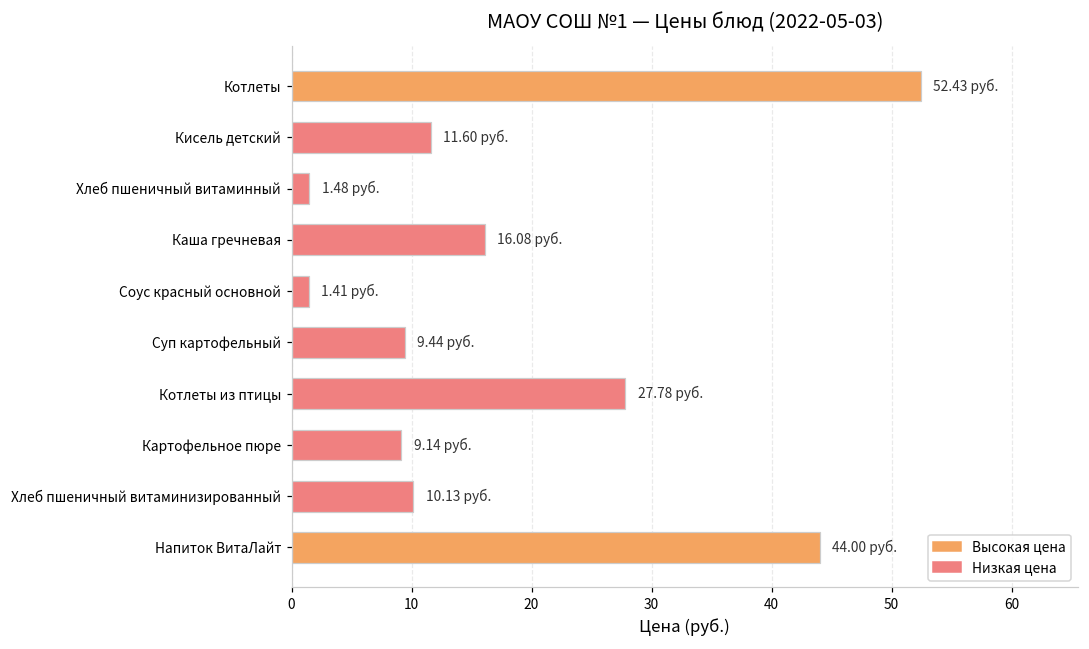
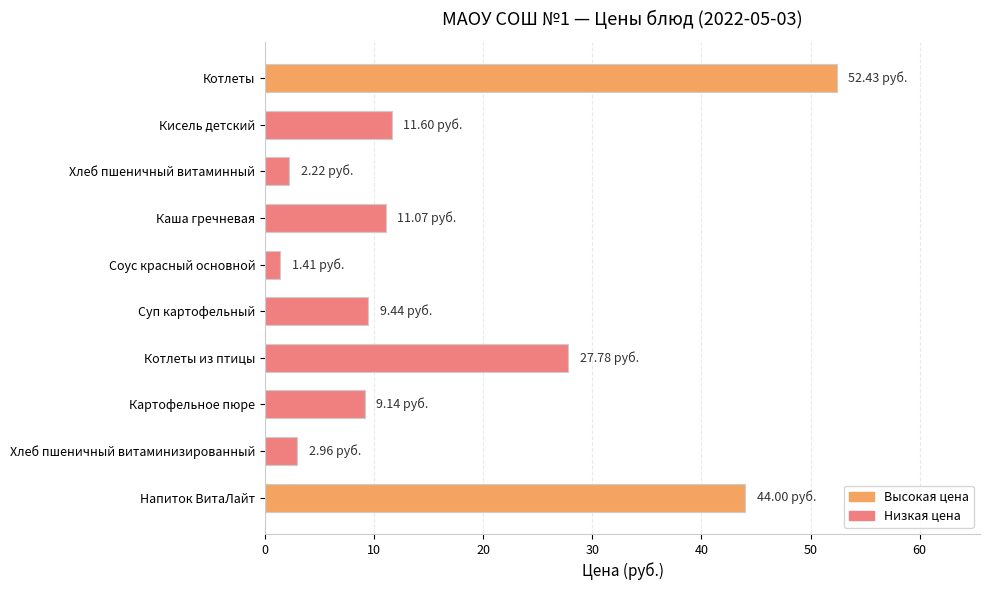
Хлеб пшеничный витаминный: 1.48 -> 2.22
Каша гречневая: 16.08 -> 11.07
Хлеб пшеничный витаминизированный: 10.13 -> 2.96
